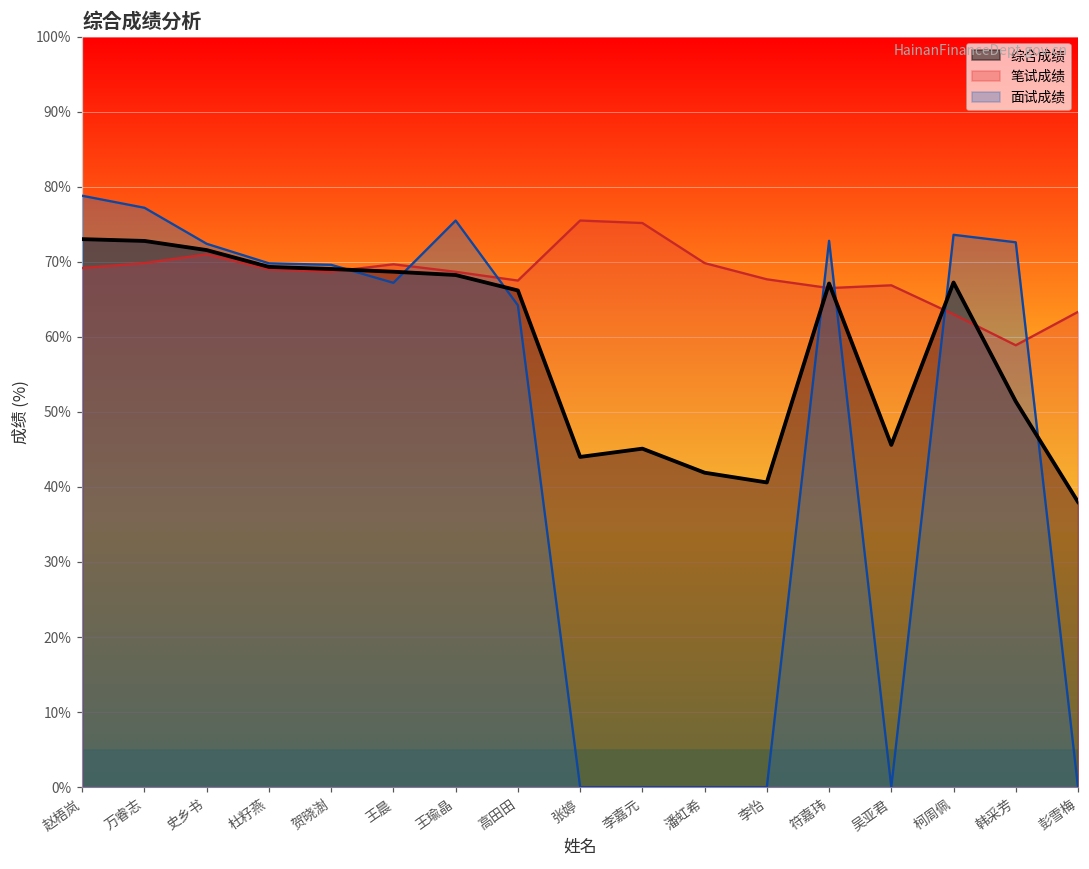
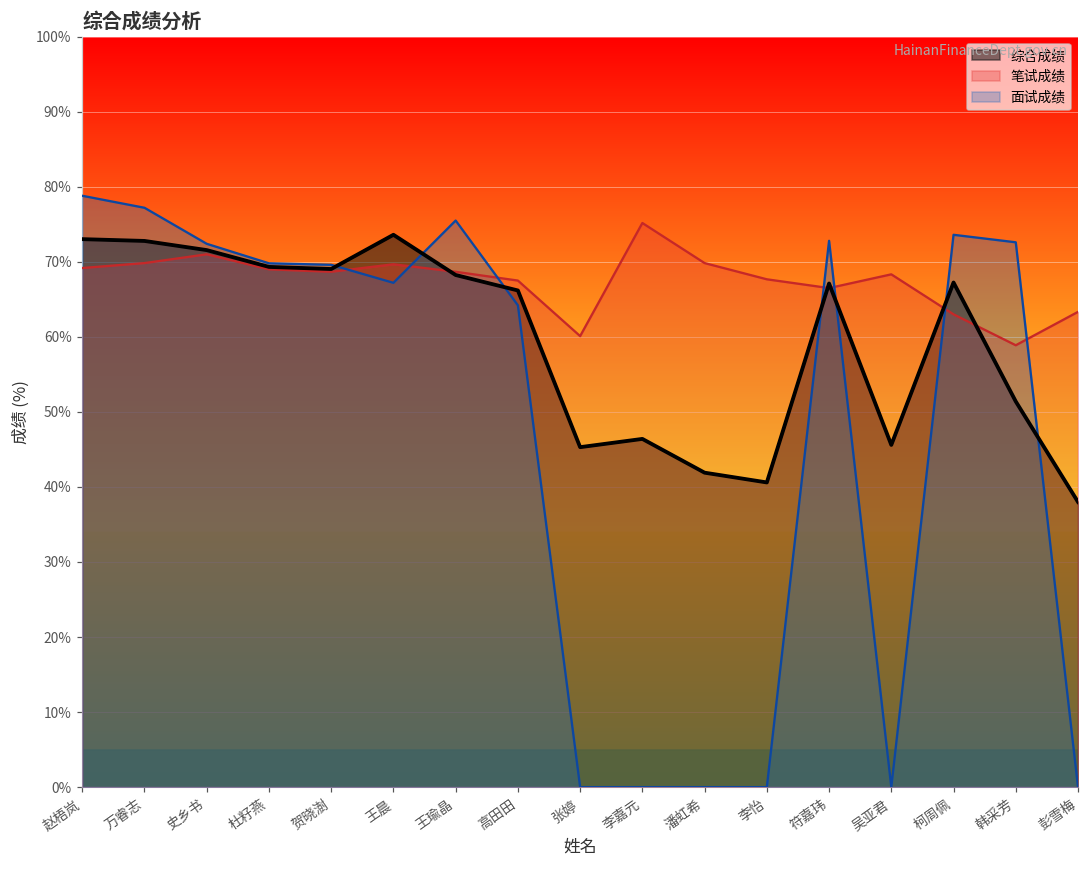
综合成绩, 王晨: 69% -> 74%
综合成绩, 张婷: 44% -> 45%
笔试成绩, 张婷: 76% -> 60%
综合成绩, 李嘉元: 45% -> 46%
笔试成绩, 吴亚君: 67% -> 68%
